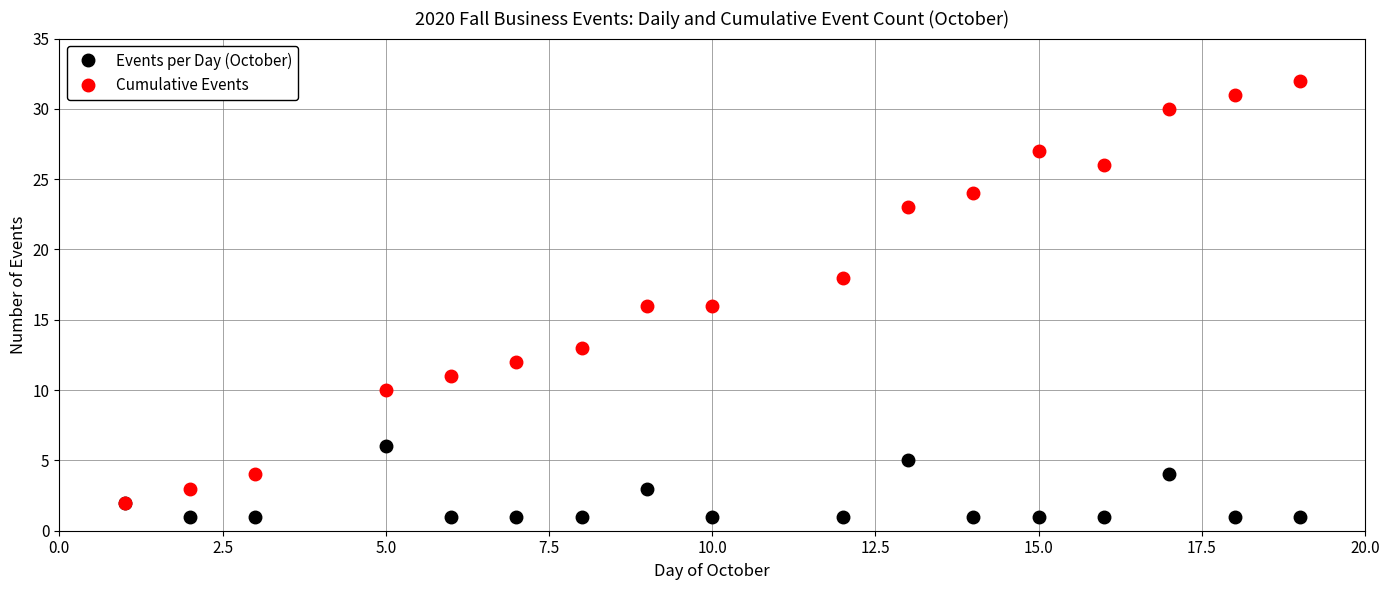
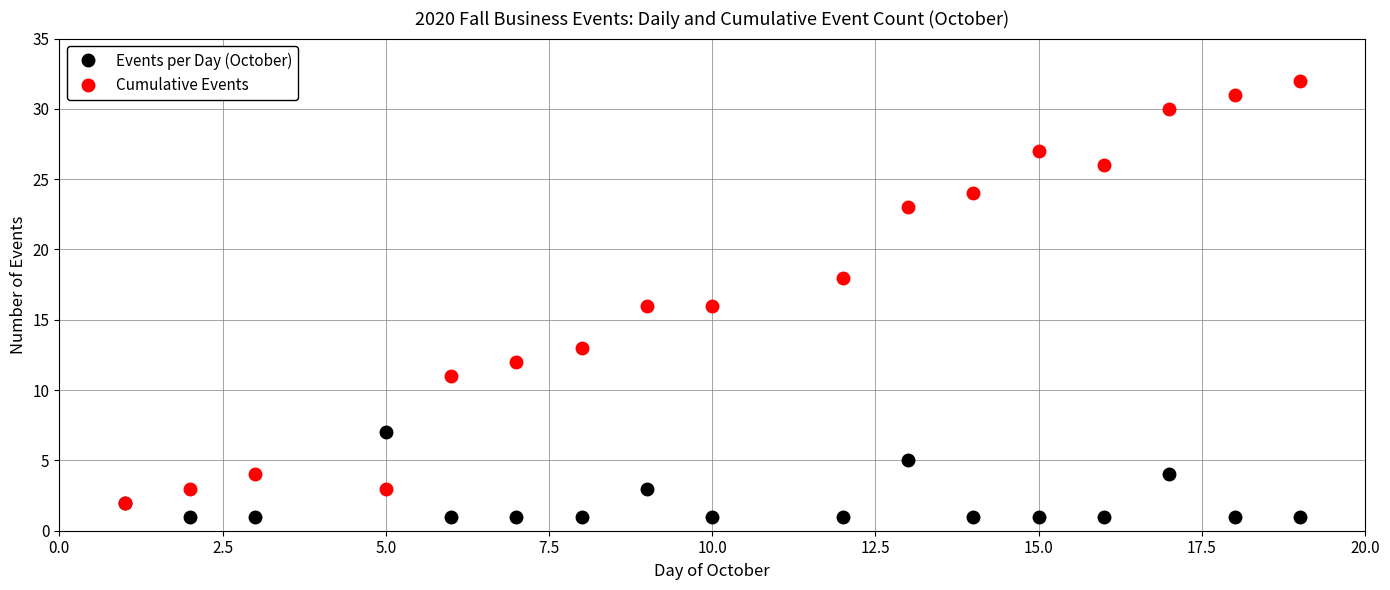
Events per Day (October), 5.0: 6 -> 7
Cumulative Events, 5.0: 10 -> 3
